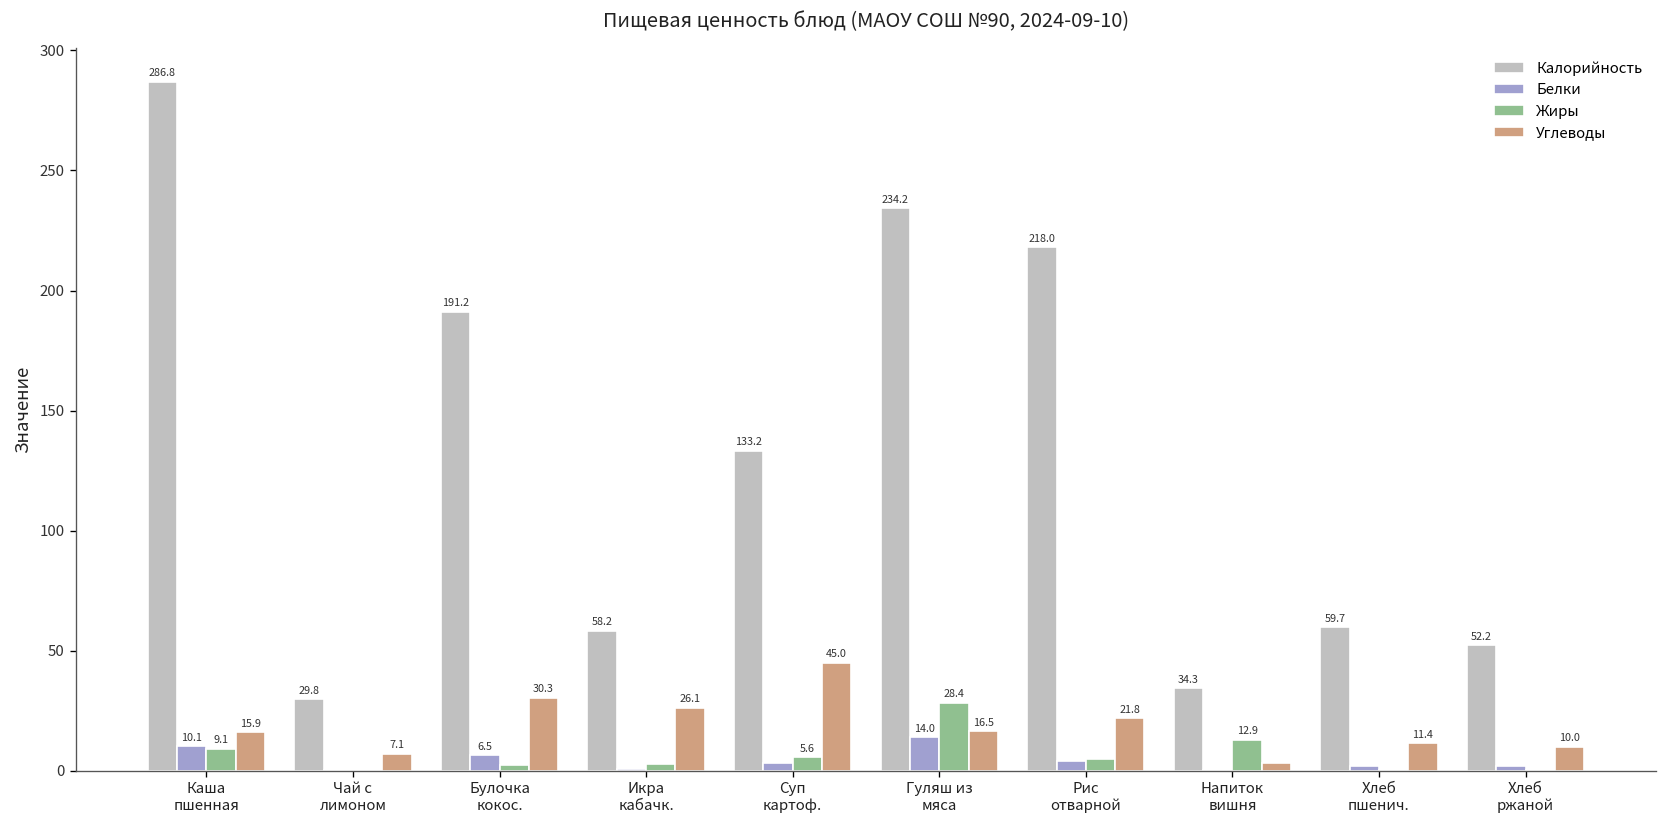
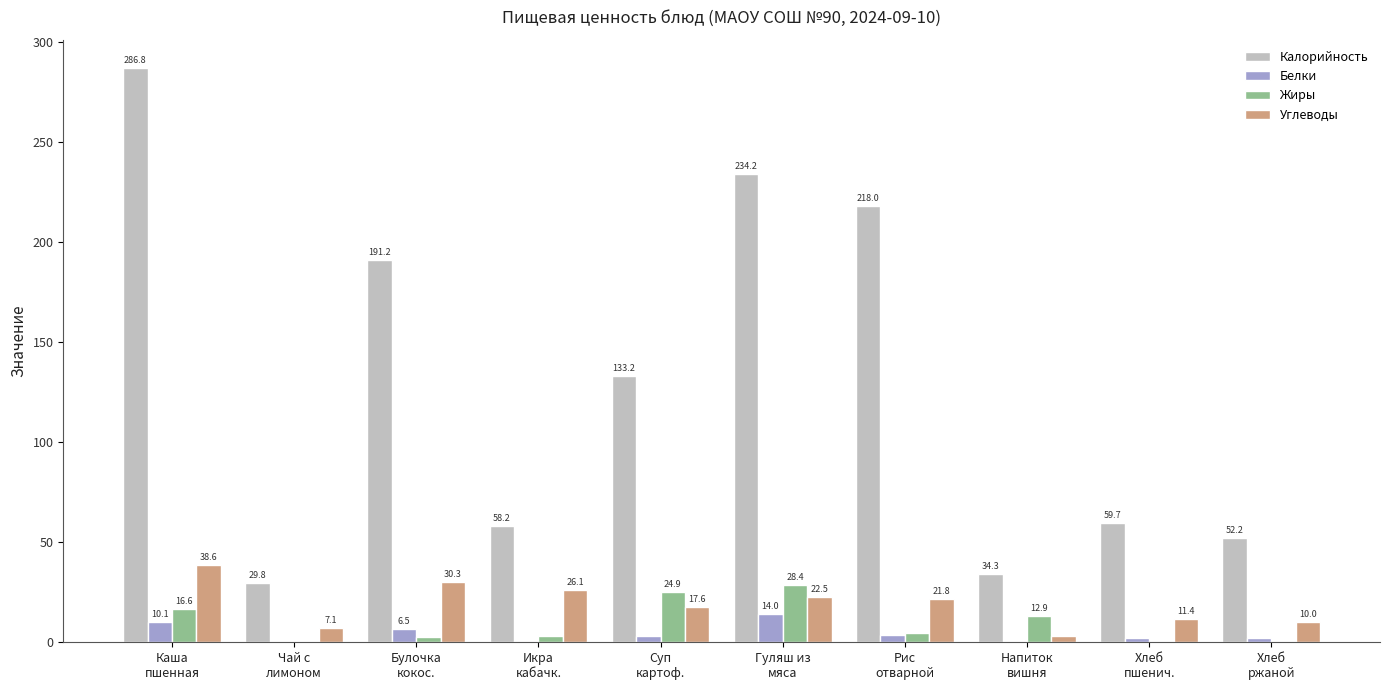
Жиры, Каша пшенная: 9.1 -> 16.6
Углеводы, Каша пшенная: 15.9 -> 38.6
Жиры, Суп картоф.: 5.6 -> 24.9
Углеводы, Суп картоф.: 45.0 -> 17.6
Углеводы, Гуляш из мяса: 16.5 -> 22.5
